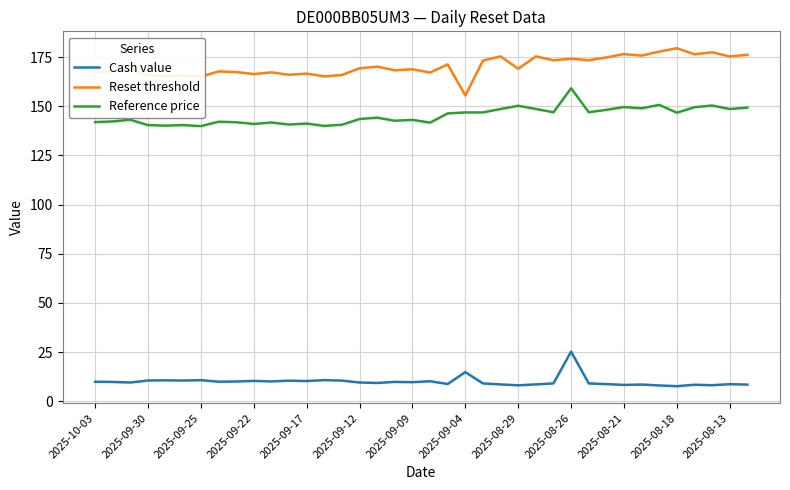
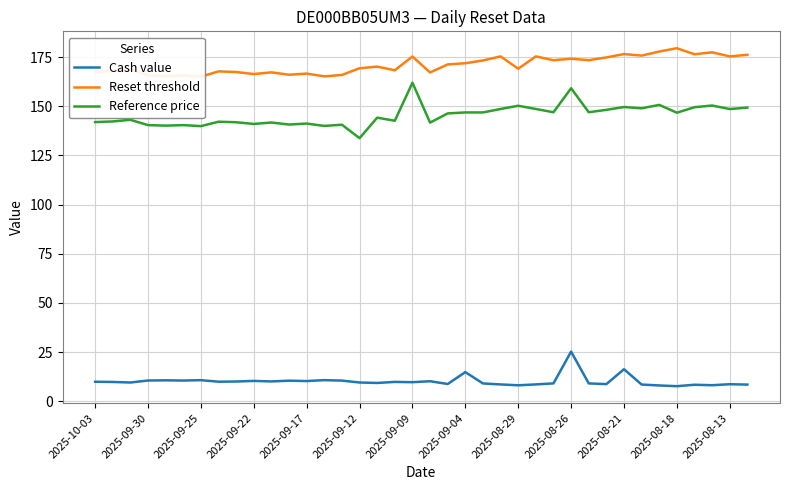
Reference price, 2025-09-12: 144 -> 134
Reset threshold, 2025-09-09: 169 -> 175
Reference price, 2025-09-09: 143 -> 162
Reset threshold, 2025-09-04: 155 -> 172
Cash value, 2025-08-21: 8 -> 16
